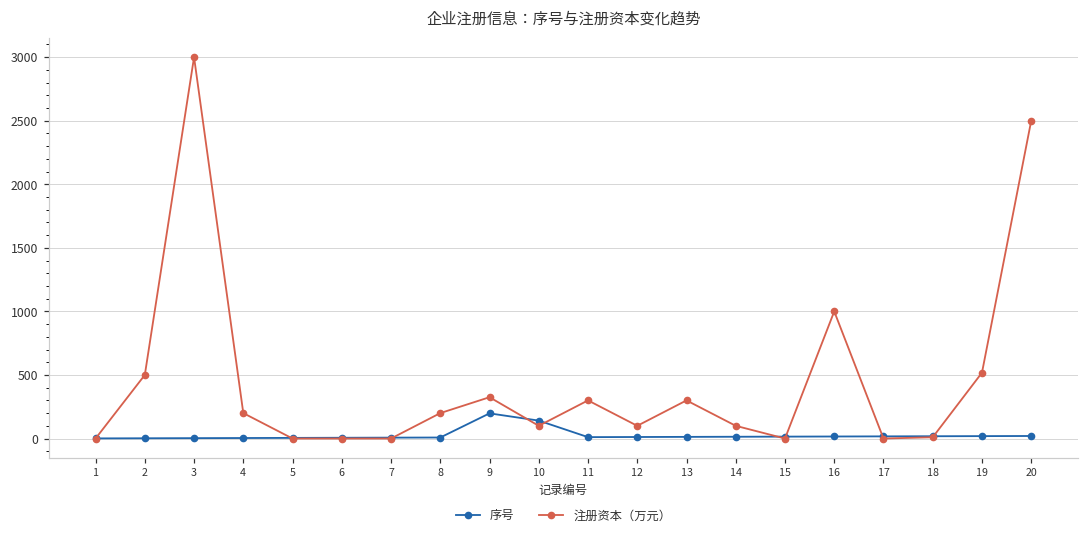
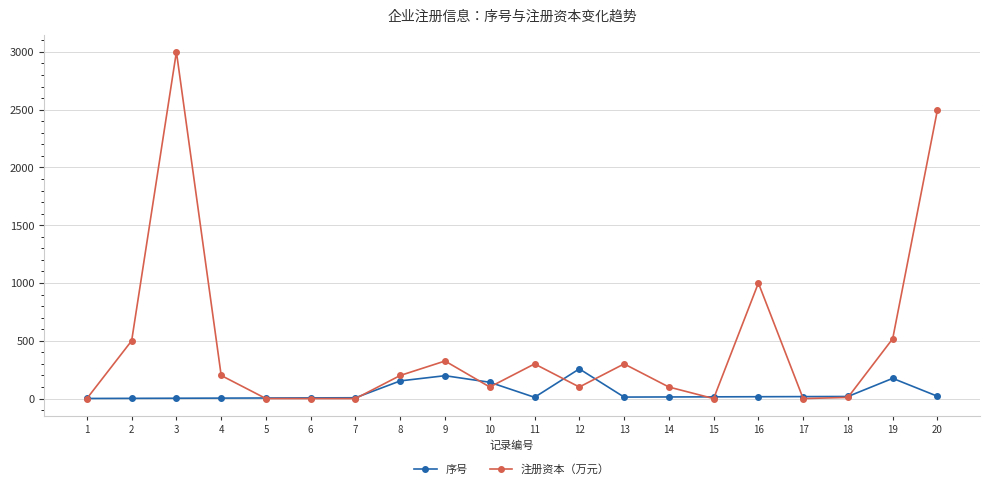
序号, 8: 10 -> 150
序号, 12: 10 -> 260
序号, 19: 20 -> 180
